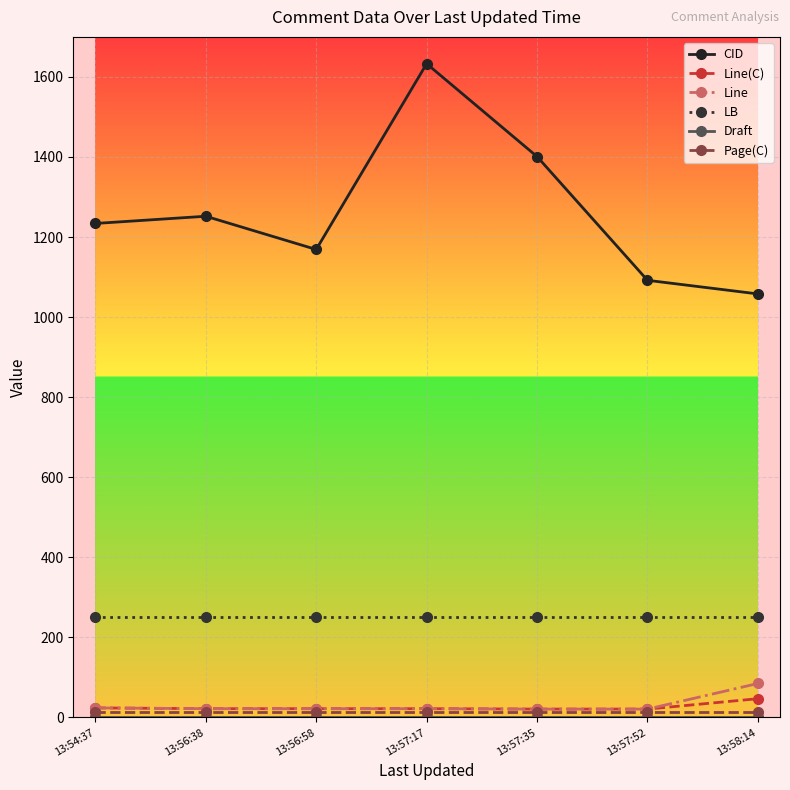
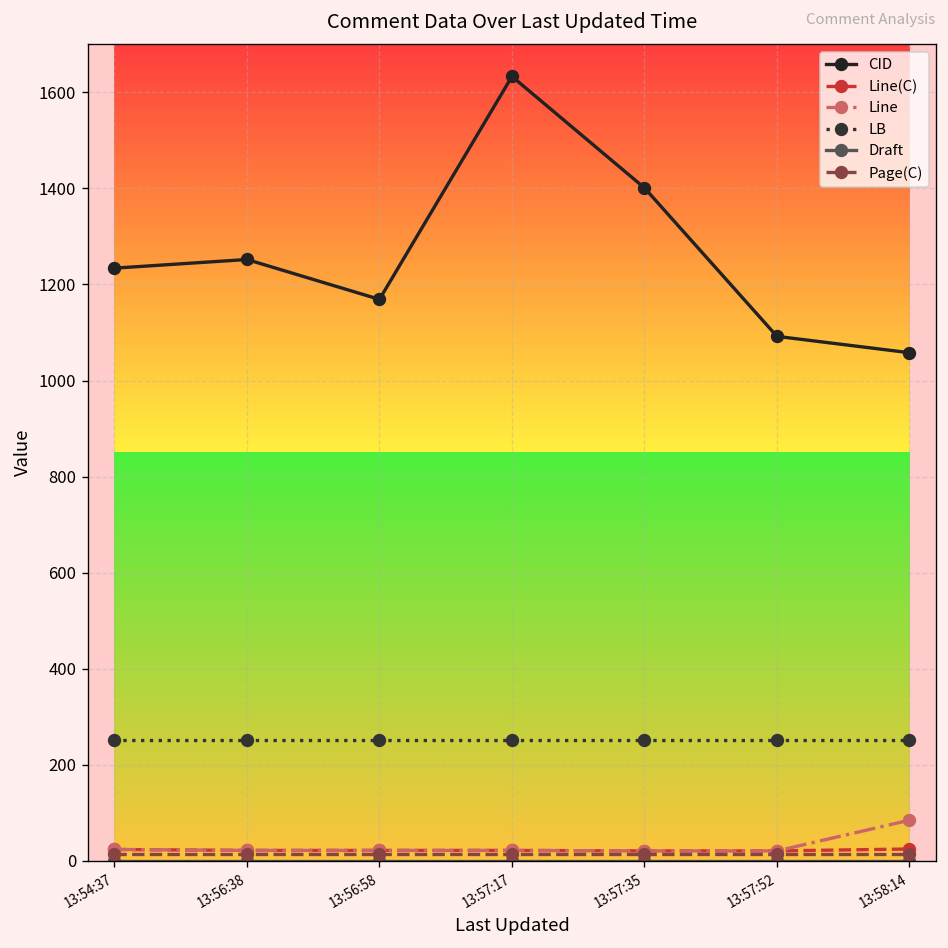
Line(C), 13:58:14: 50 -> 30
